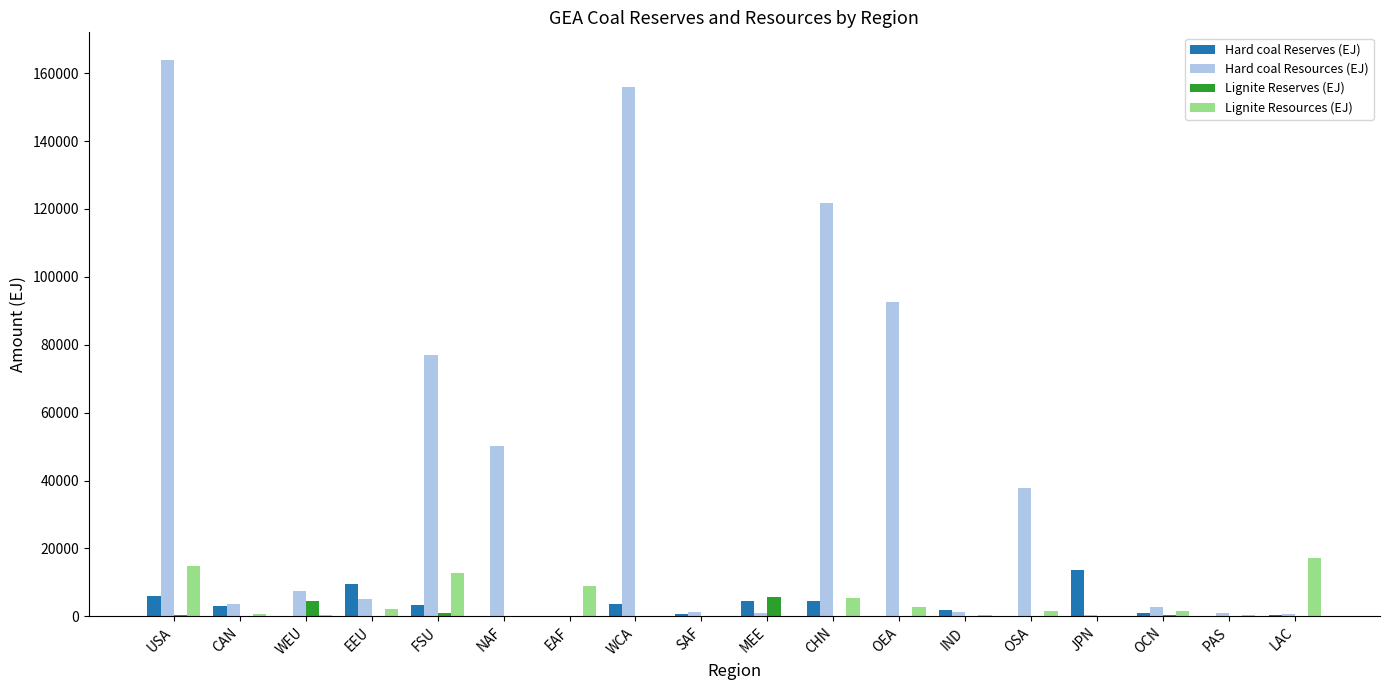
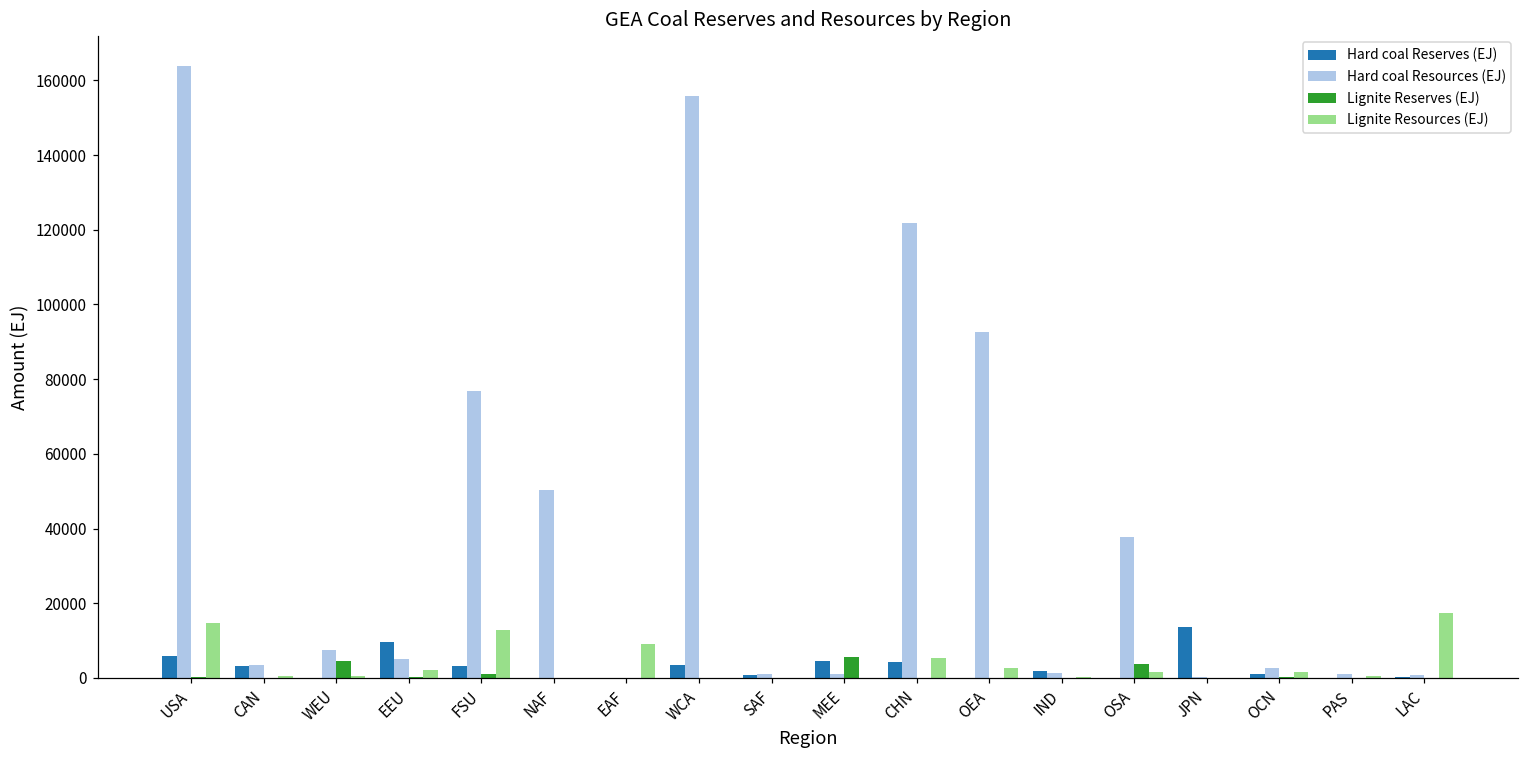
Lignite Reserves (EJ), OSA: 0 -> 4000
